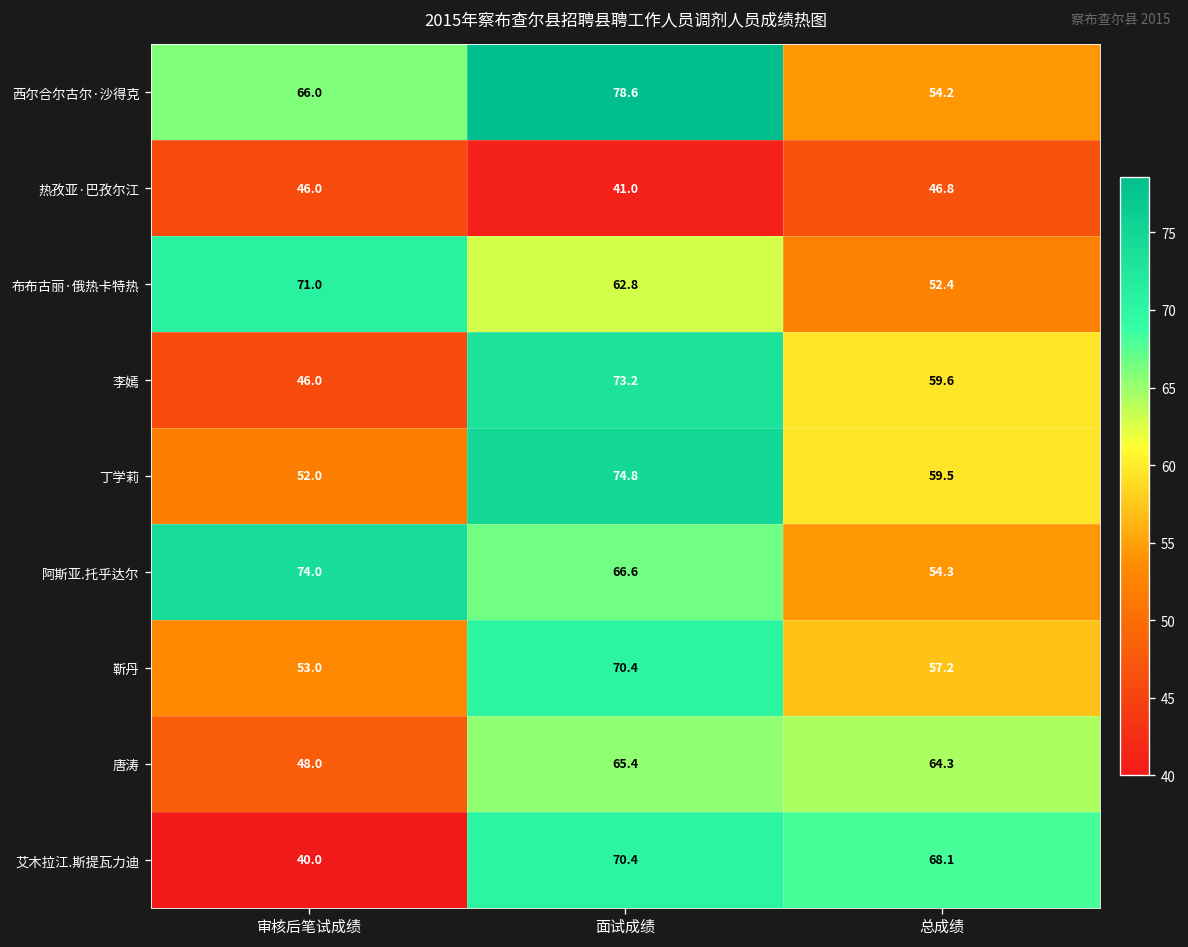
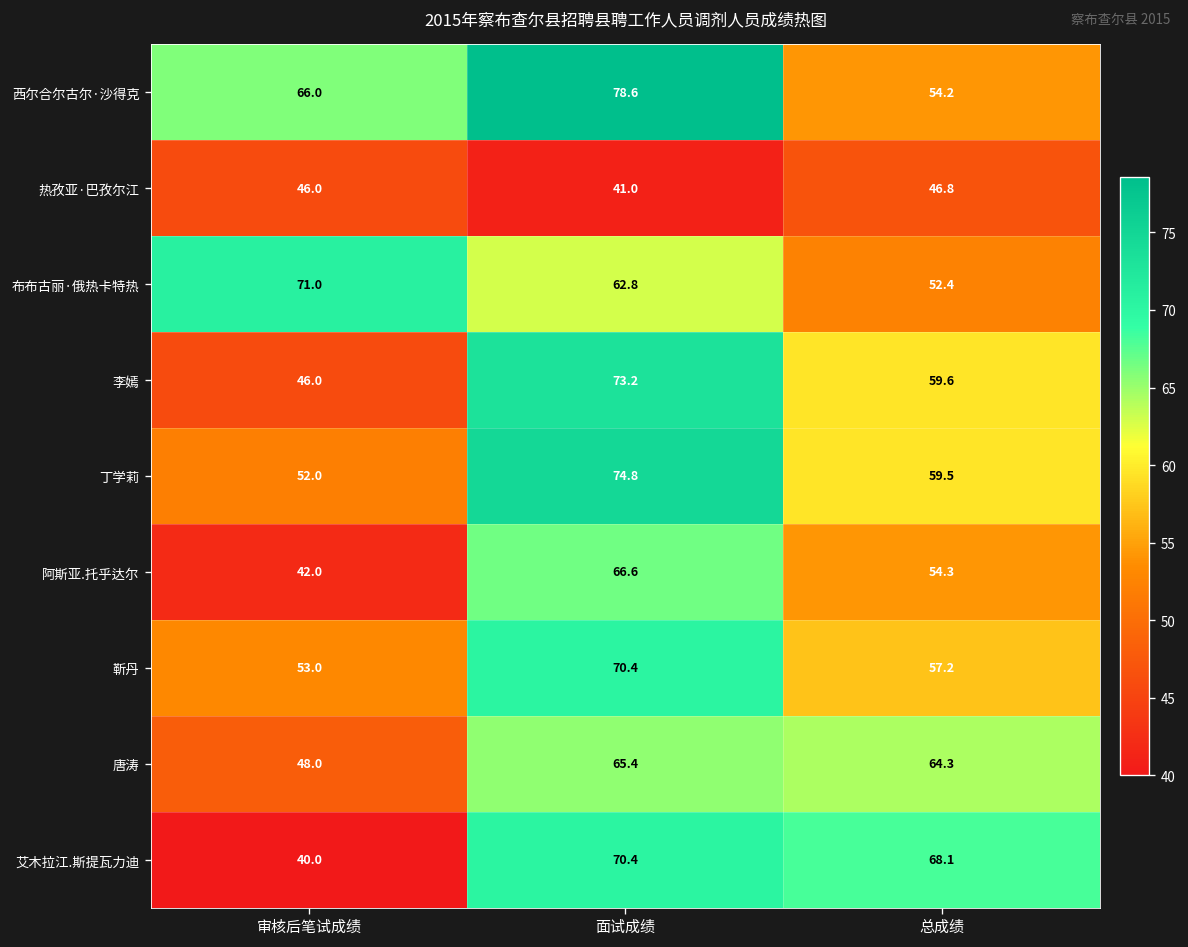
阿斯亚.托乎达尔, 审核后笔试成绩: 74.0 -> 42.0
